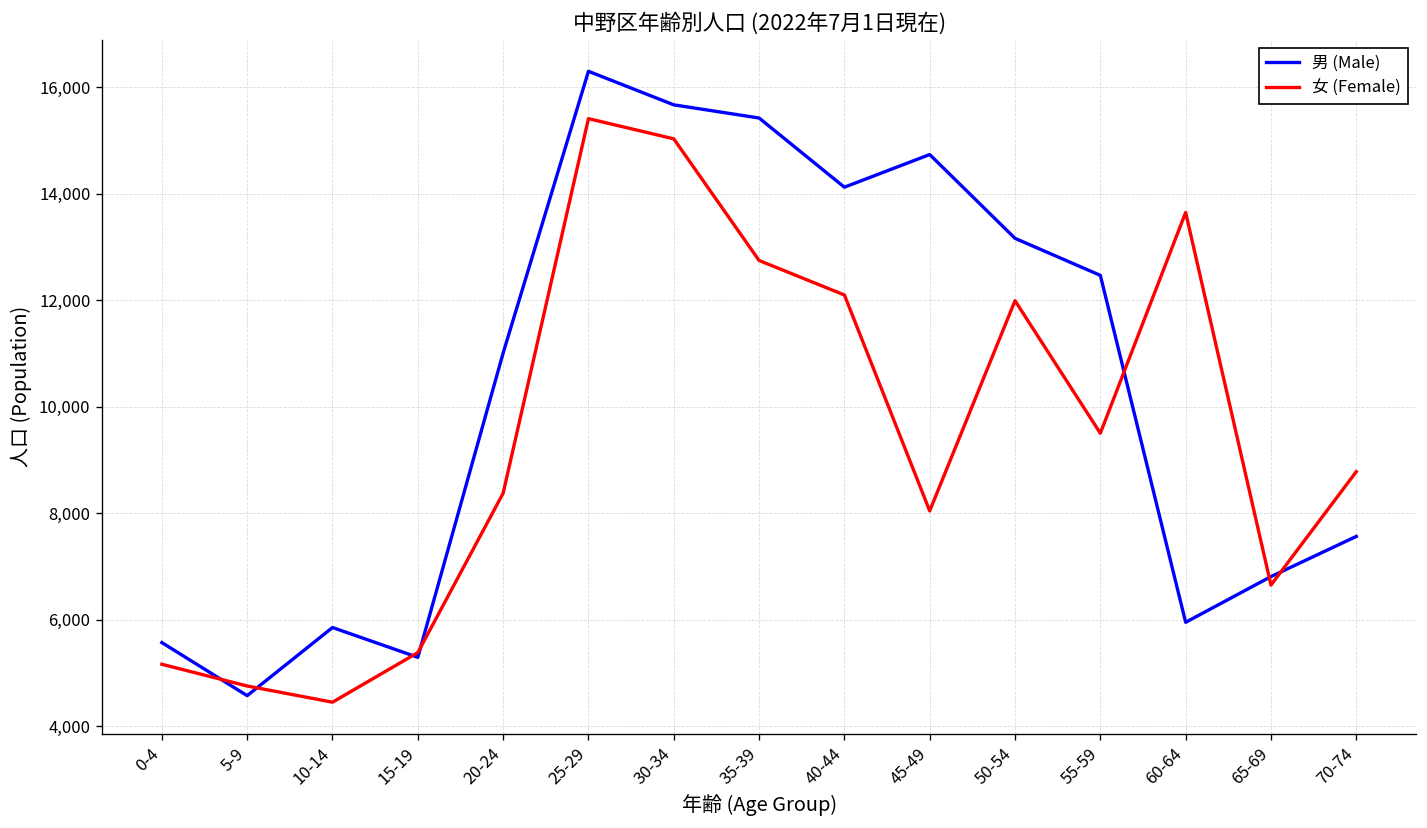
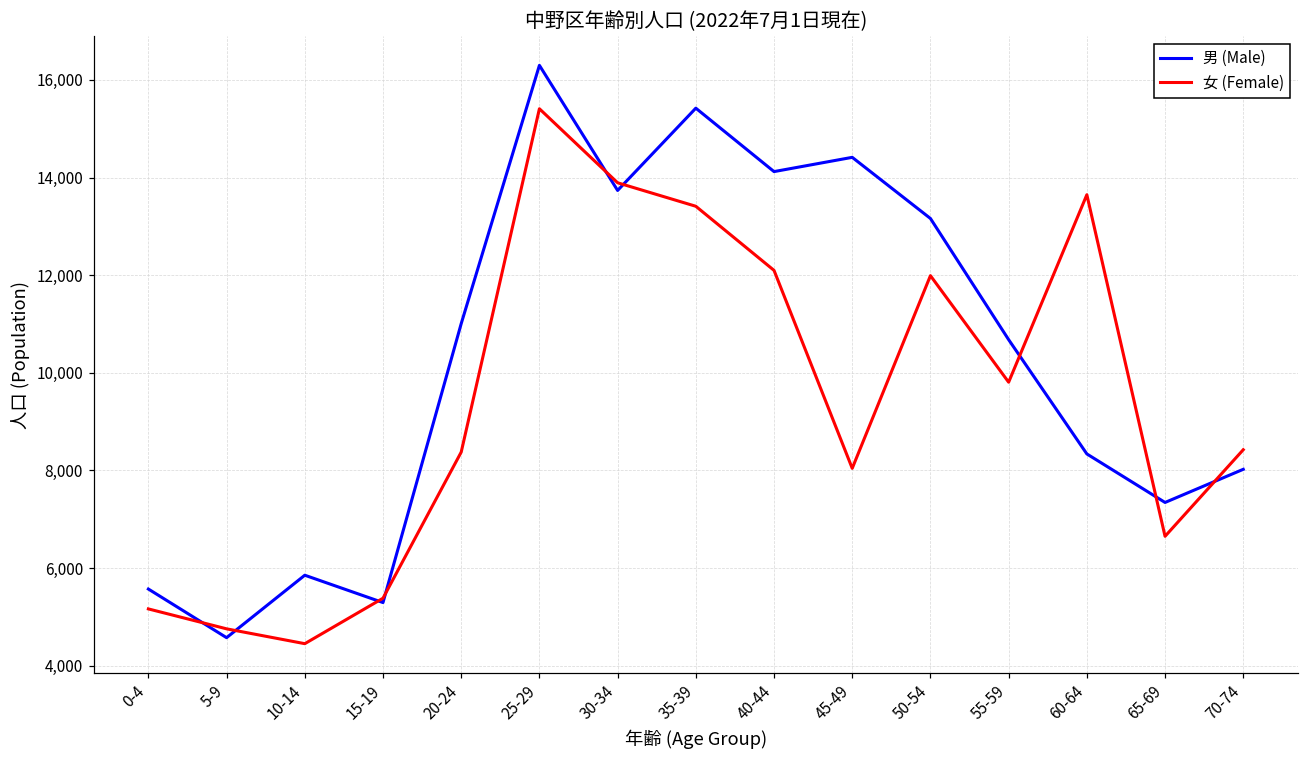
男 (Male), 30-34: 15,700 -> 13,700
女 (Female), 30-34: 15,000 -> 13,900
女 (Female), 35-39: 12,700 -> 13,400
男 (Male), 45-49: 14,700 -> 14,400
男 (Male), 55-59: 12,500 -> 10,700
女 (Female), 55-59: 9,500 -> 9,800
男 (Male), 60-64: 6,000 -> 8,300
男 (Male), 65-69: 6,800 -> 7,300
男 (Male), 70-74: 7,600 -> 8,000
女 (Female), 70-74: 8,800 -> 8,400
